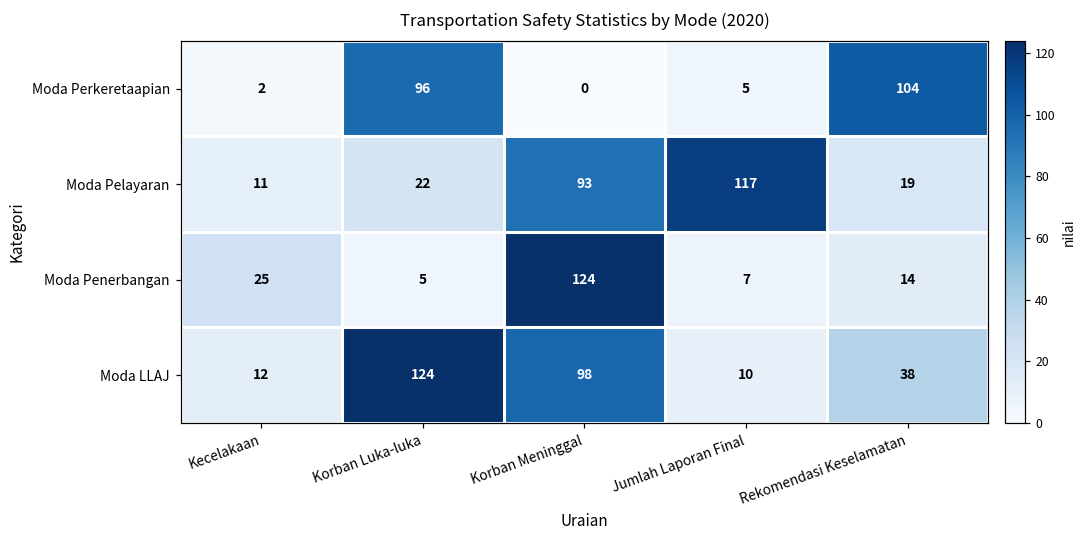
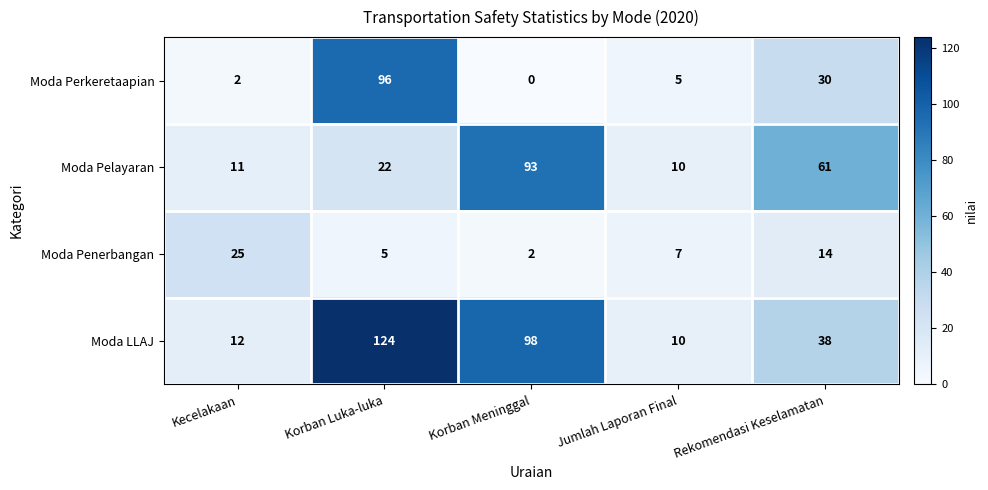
Moda Perkeretaapian, Rekomendasi Keselamatan: 104 -> 30
Moda Pelayaran, Jumlah Laporan Final: 117 -> 10
Moda Pelayaran, Rekomendasi Keselamatan: 19 -> 61
Moda Penerbangan, Korban Meninggal: 124 -> 2
